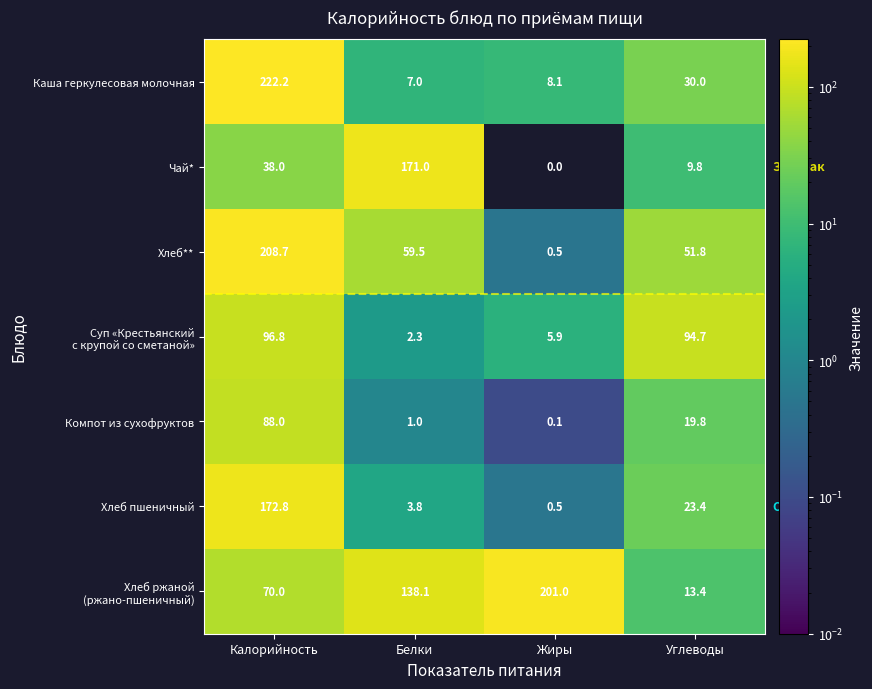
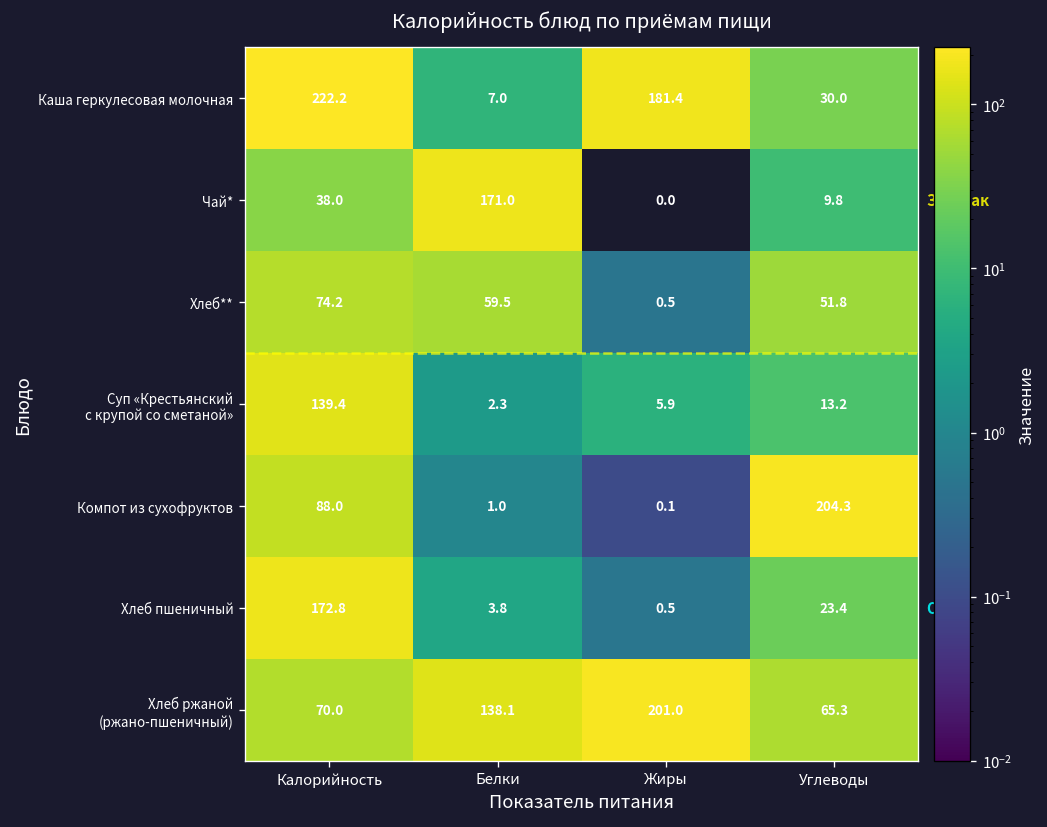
Каша геркулесовая молочная, Жиры: 8.1 -> 181.4
Хлеб**, Калорийность: 208.7 -> 74.2
Суп «Крестьянский с крупой со сметаной», Калорийность: 96.8 -> 139.4
Суп «Крестьянский с крупой со сметаной», Углеводы: 94.7 -> 13.2
Компот из сухофруктов, Углеводы: 19.8 -> 204.3
Хлеб ржаной (ржано-пшеничный), Углеводы: 13.4 -> 65.3
